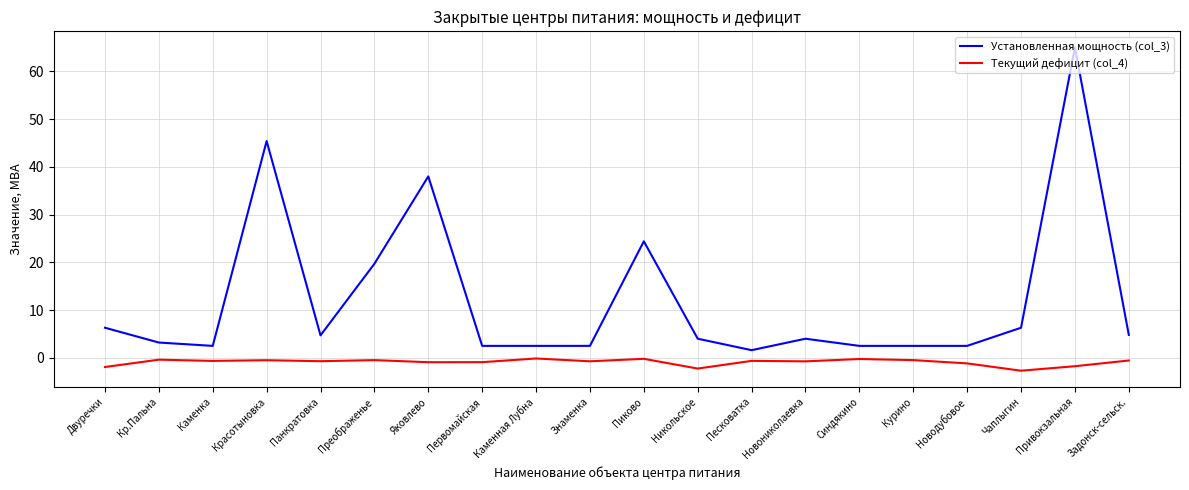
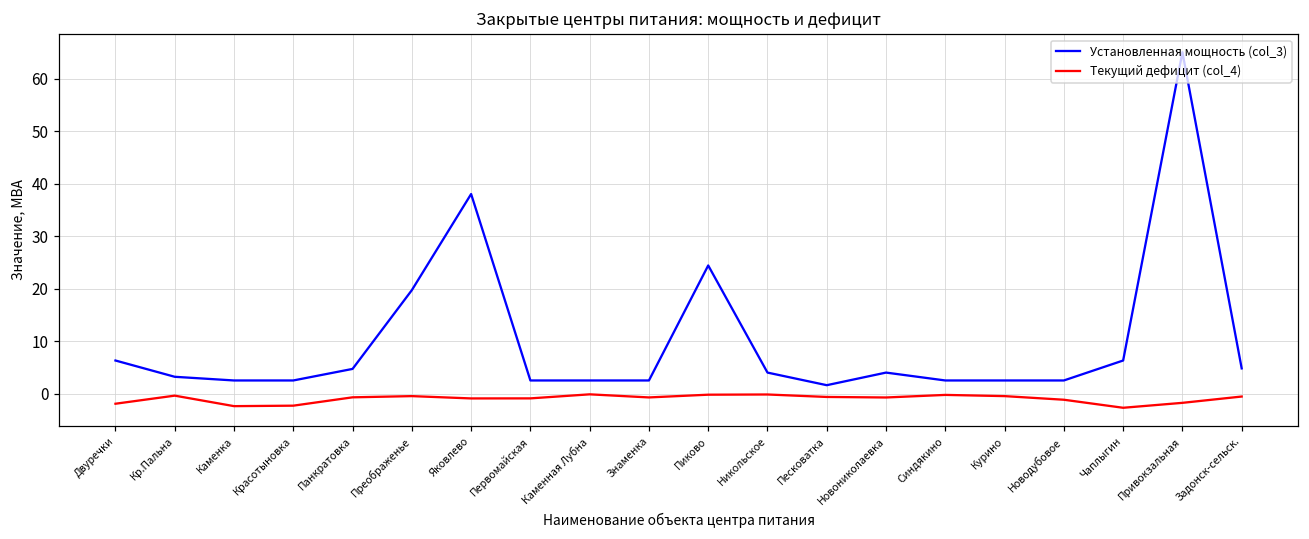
Текущий дефицит (col_4), Каменка: -1 -> -2
Установленная мощность (col_3), Красотыновка: 45 -> 3
Текущий дефицит (col_4), Красотыновка: -1 -> -2
Текущий дефицит (col_4), Никольское: -2 -> 0
